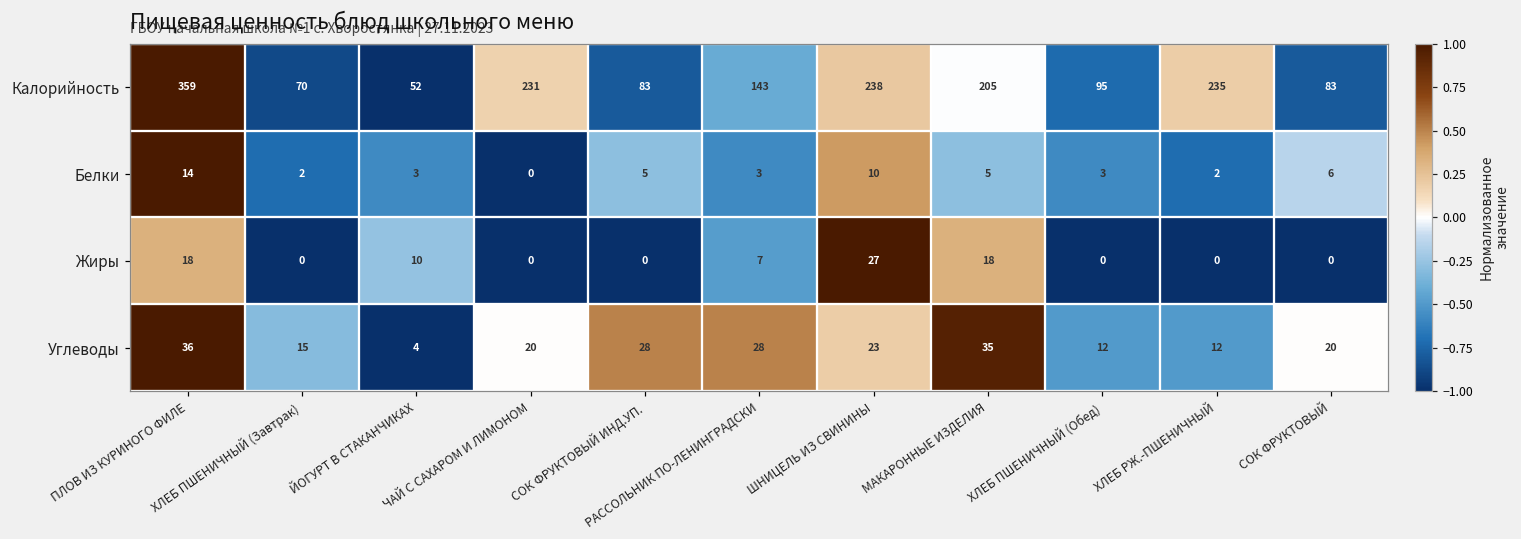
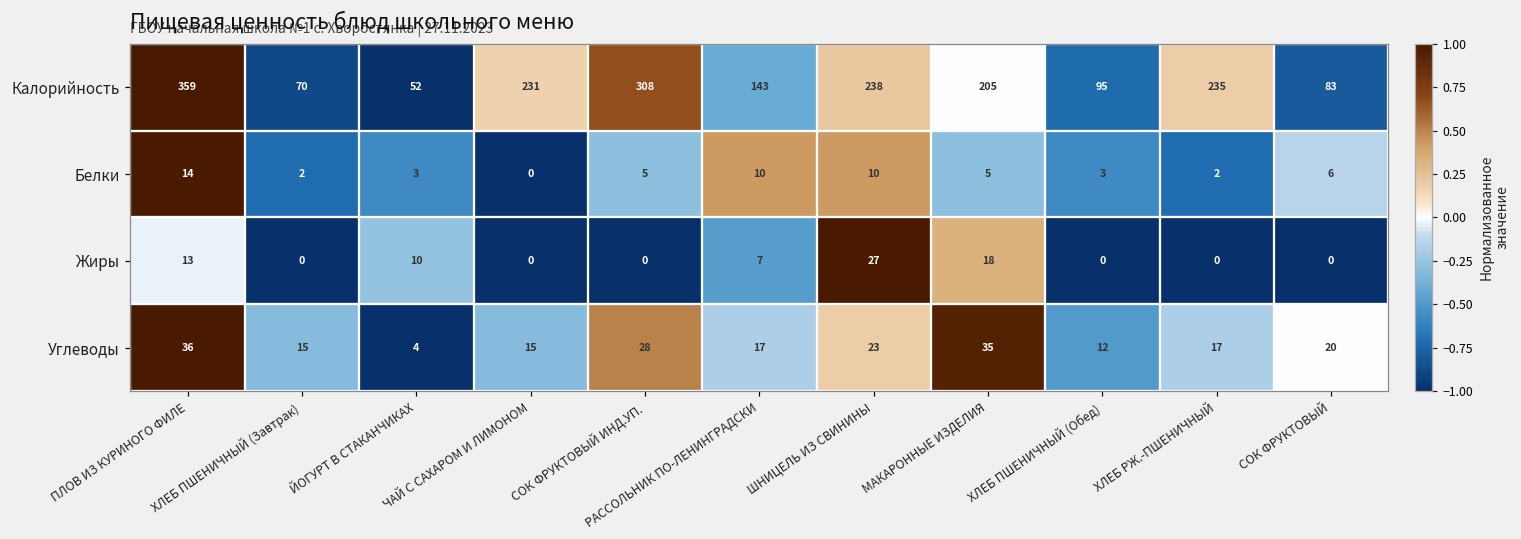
Калорийность, СОК ФРУКТОВЫЙ ИНД.УП.: 83 -> 308
Белки, РАССОЛЬНИК ПО-ЛЕНИНГРАДСКИ: 3 -> 10
Жиры, ПЛОВ ИЗ КУРИНОГО ФИЛЕ: 18 -> 13
Углеводы, ЧАЙ С САХАРОМ И ЛИМОНОМ: 20 -> 15
Углеводы, РАССОЛЬНИК ПО-ЛЕНИНГРАДСКИ: 28 -> 17
Углеводы, ХЛЕБ РЖ.-ПШЕНИЧНЫЙ: 12 -> 17
